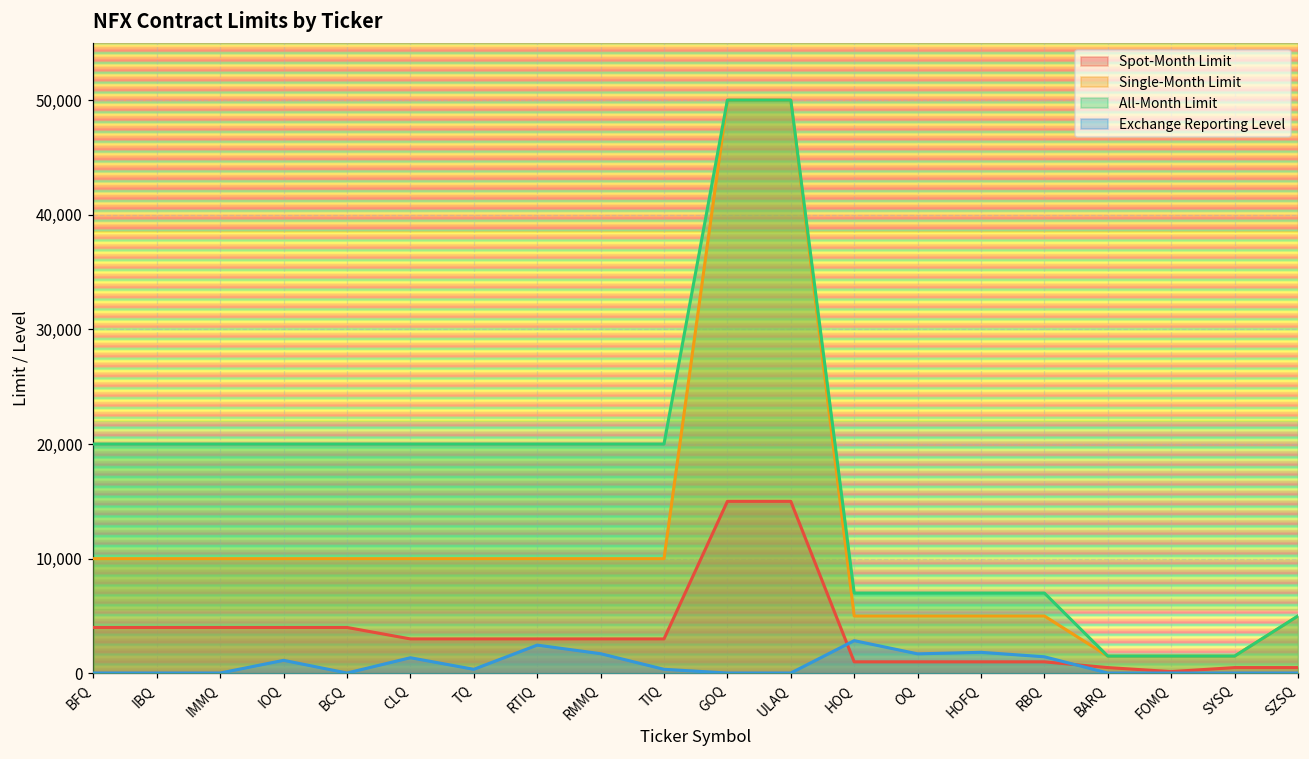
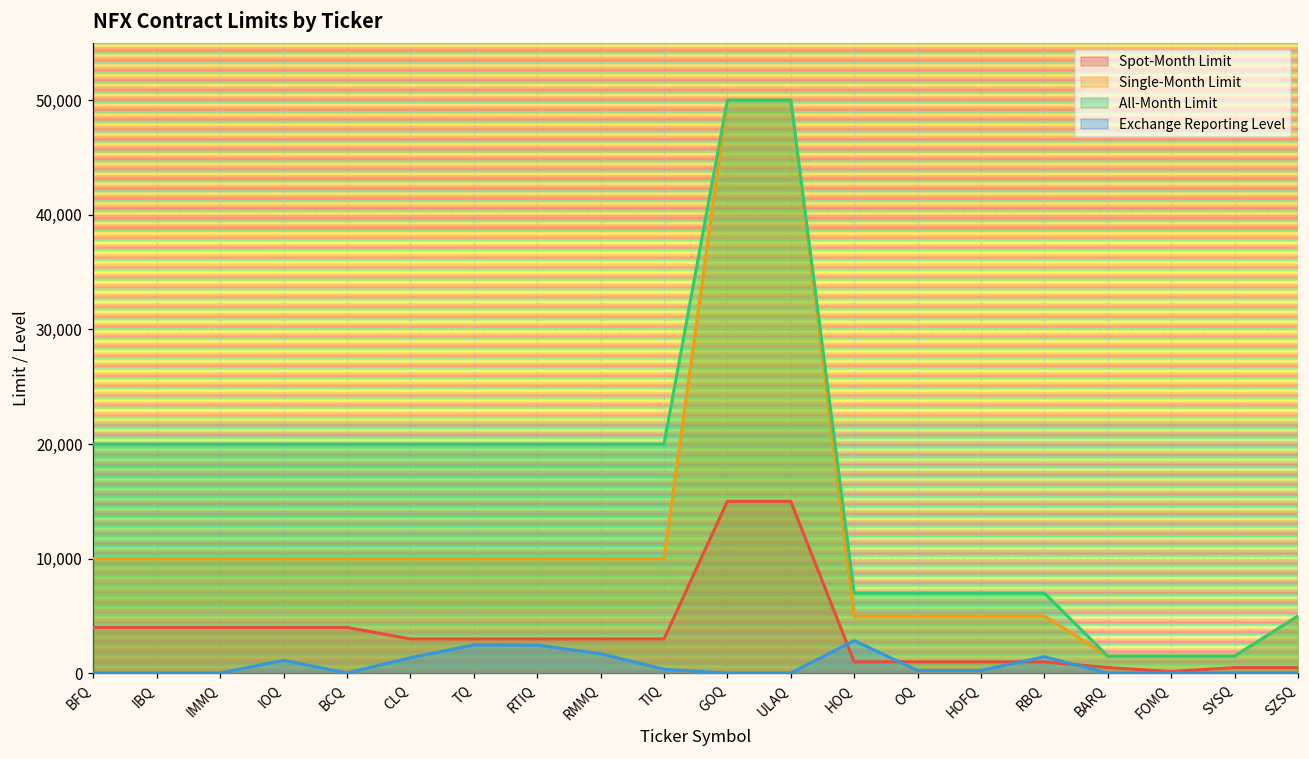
Exchange Reporting Level, TQ: 400 -> 2,500
Exchange Reporting Level, OQ: 1,700 -> 300
Exchange Reporting Level, HOFQ: 1,800 -> 300
